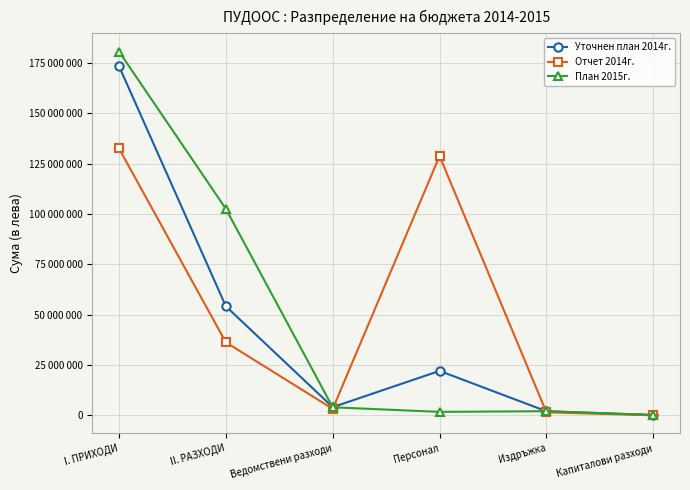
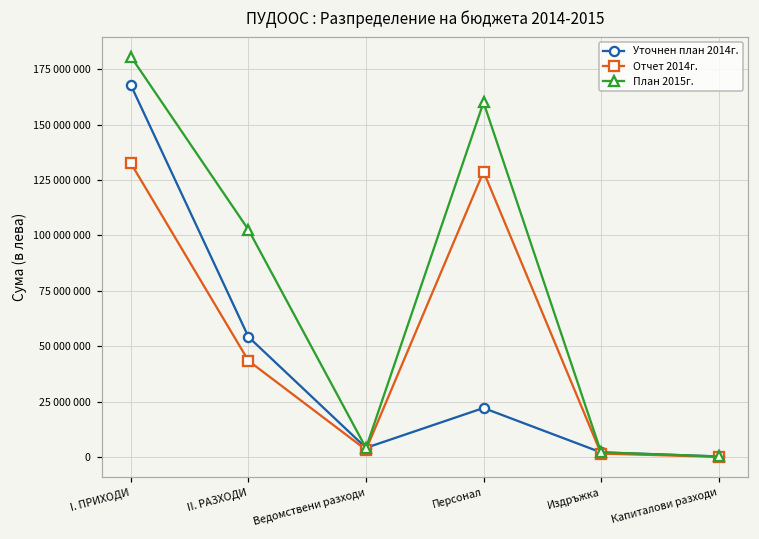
Уточнен план 2014г., I. ПРИХОДИ: 173000000 -> 168000000
Отчет 2014г., II. РАЗХОДИ: 36000000 -> 43000000
План 2015г., Персонал: 2000000 -> 160000000
